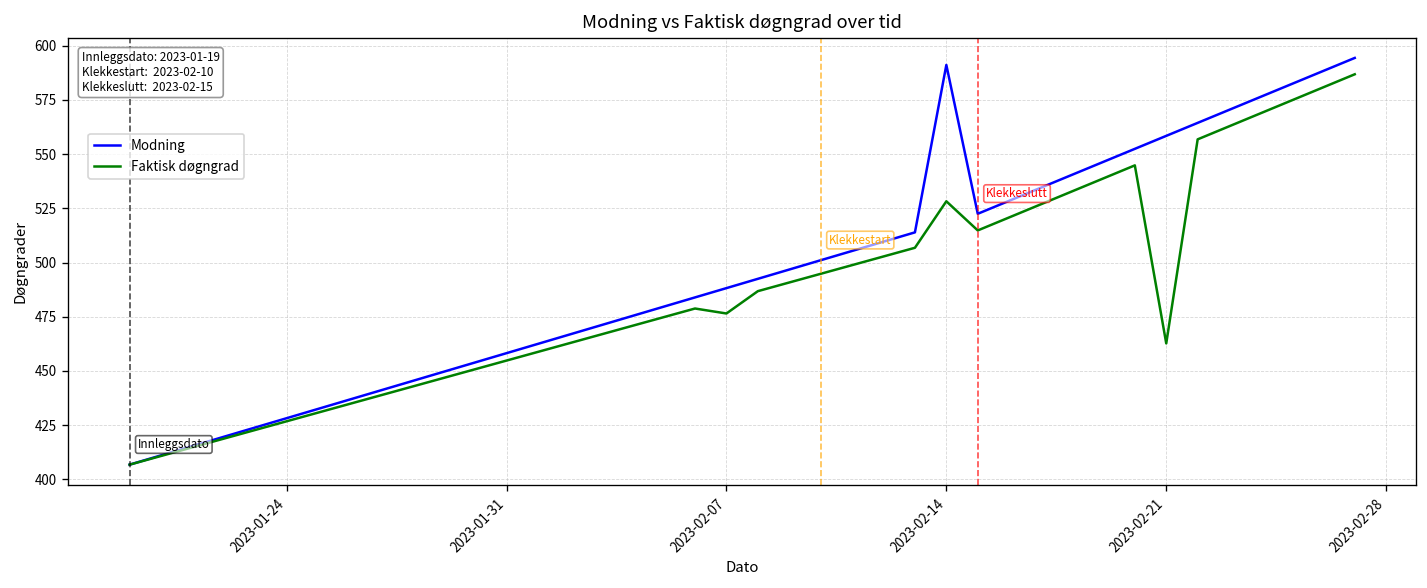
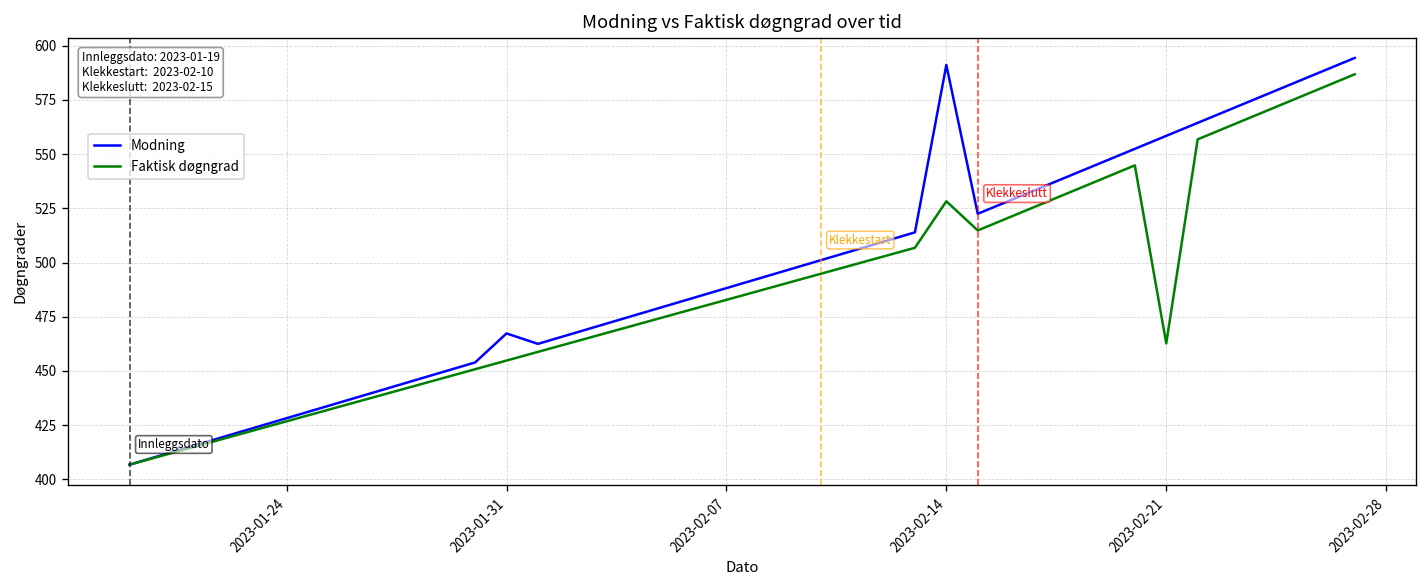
Modning, 2023-01-31: 458 -> 467
Faktisk døgngrad, 2023-02-07: 476 -> 483
